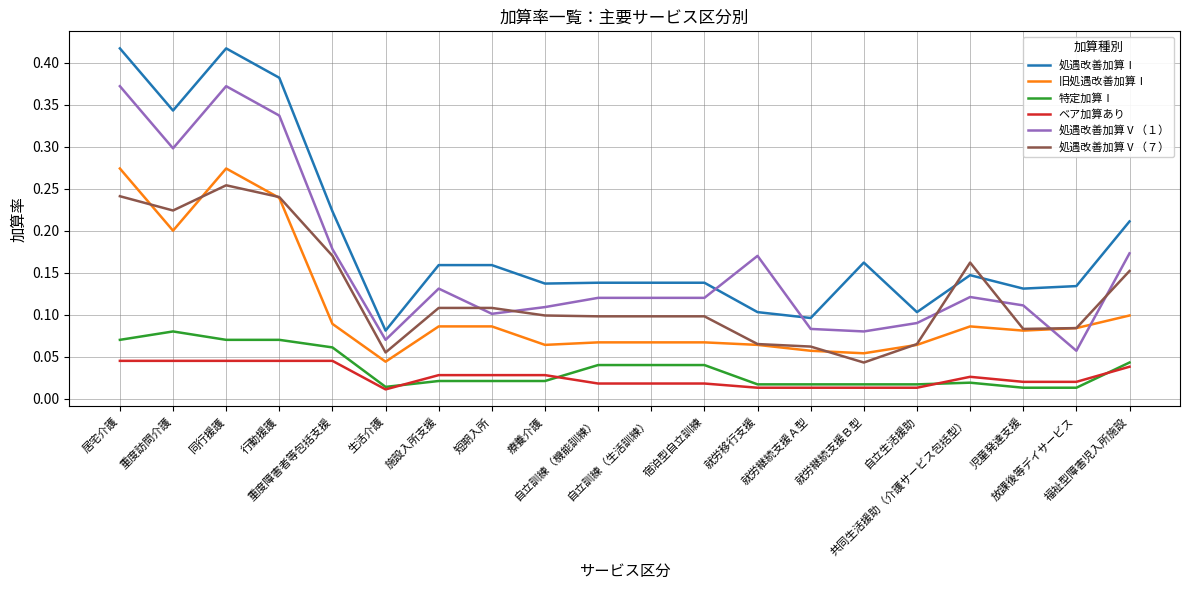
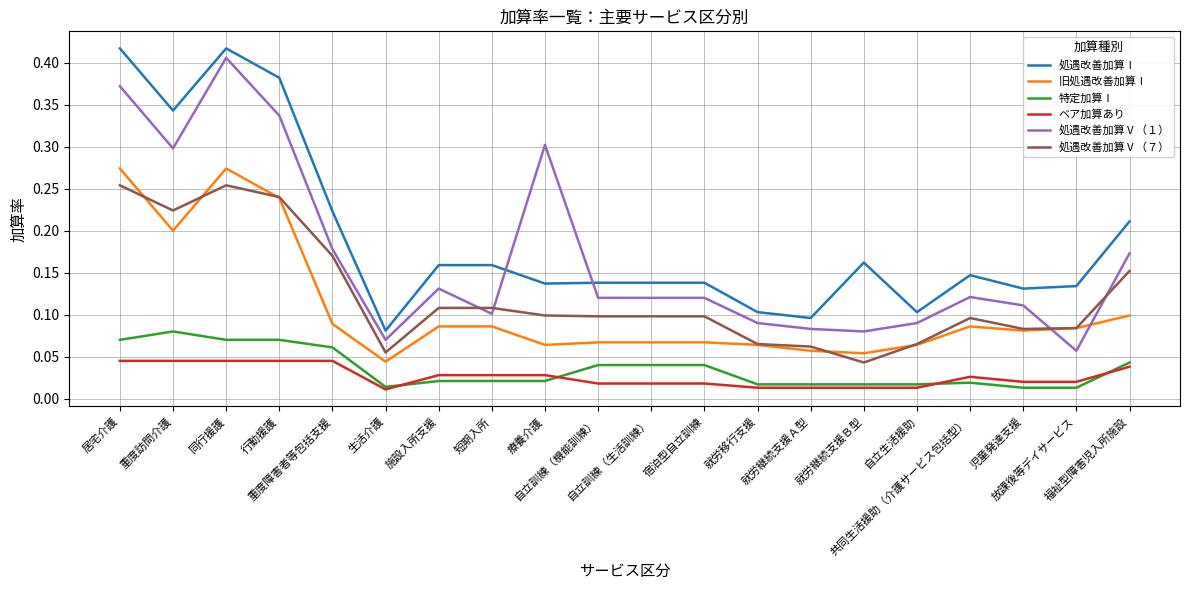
処遇改善加算Ⅴ（７）, 居宅介護: 0.24 -> 0.25
処遇改善加算Ⅴ（１）, 同行援護: 0.37 -> 0.41
処遇改善加算Ⅴ（１）, 療養介護: 0.11 -> 0.30
処遇改善加算Ⅴ（１）, 就労移行支援: 0.17 -> 0.09
処遇改善加算Ⅴ（７）, 共同生活援助（介護サービス包括型）: 0.16 -> 0.10
